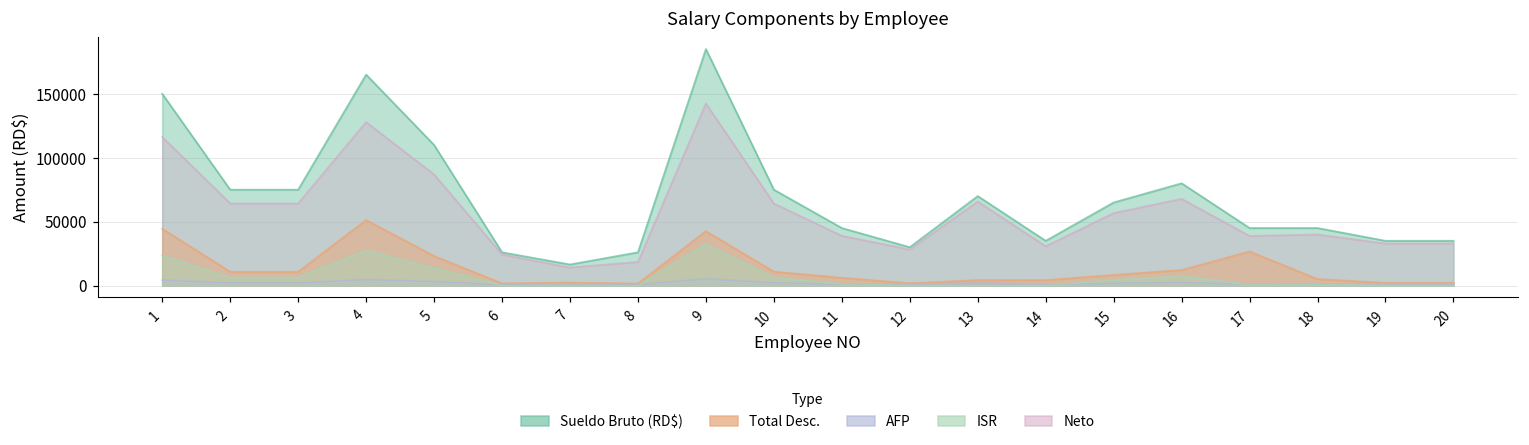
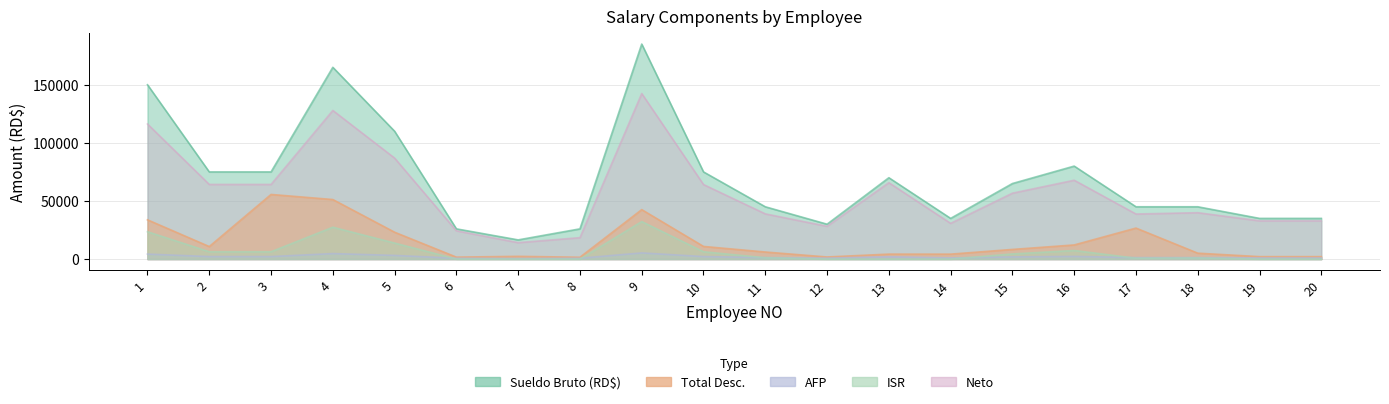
Total Desc., 1: 44000 -> 34000
Total Desc., 3: 11000 -> 56000
